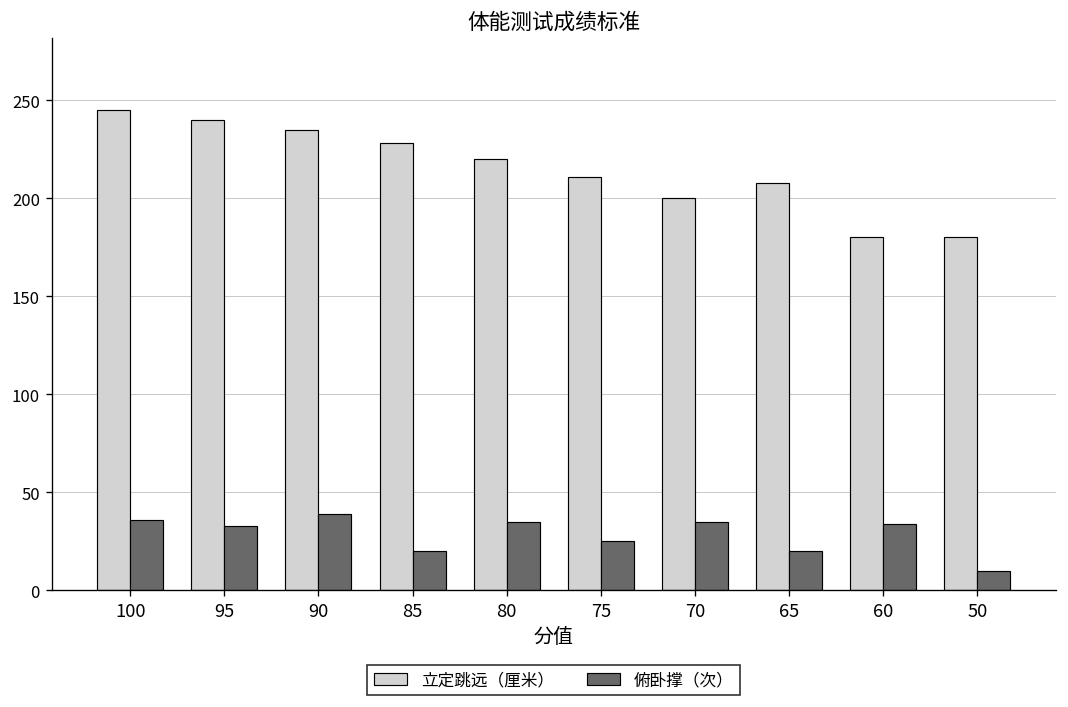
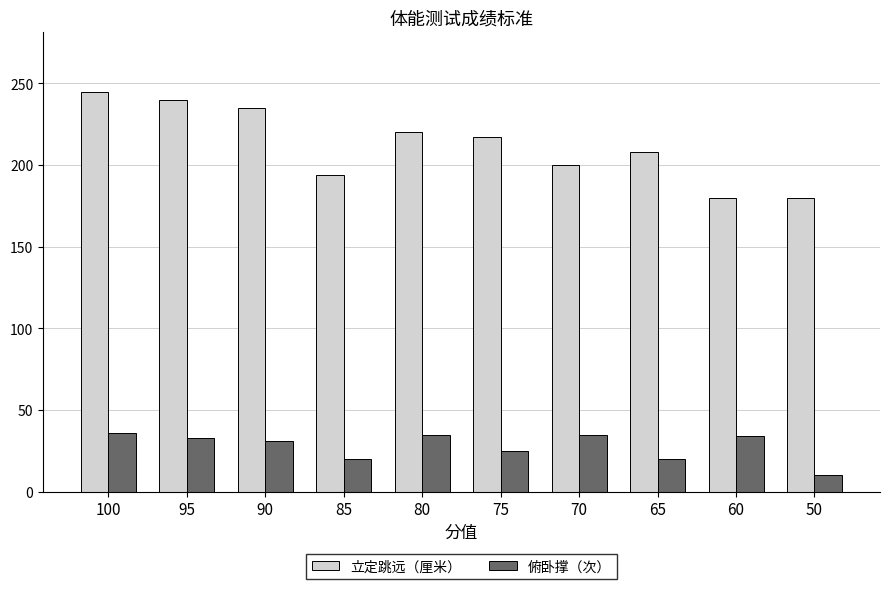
俯卧撑（次）, 90: 39 -> 31
立定跳远（厘米）, 85: 228 -> 194
立定跳远（厘米）, 75: 211 -> 217
